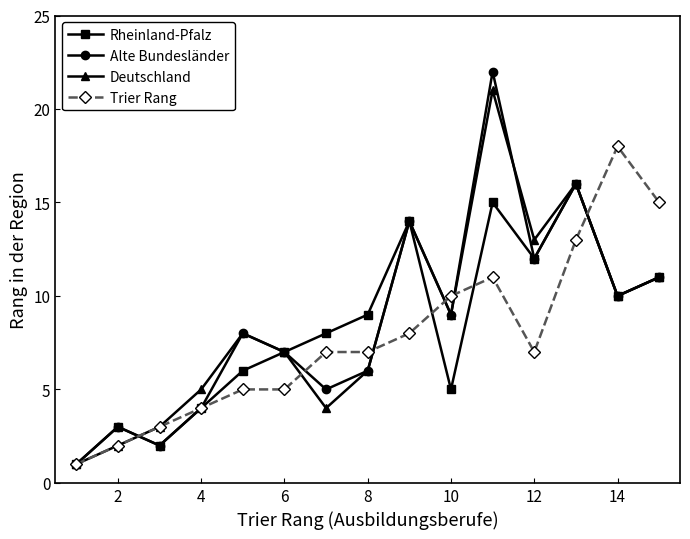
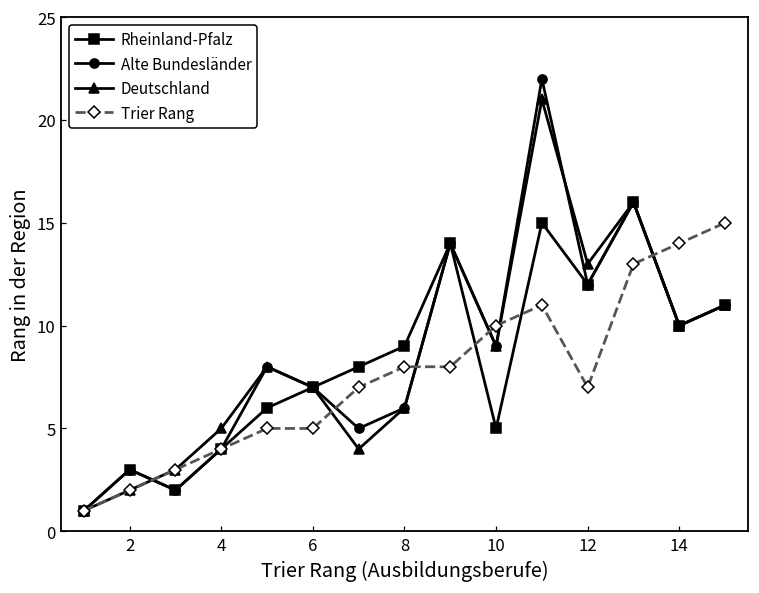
Trier Rang, 8: 7 -> 8
Trier Rang, 14: 18 -> 14
